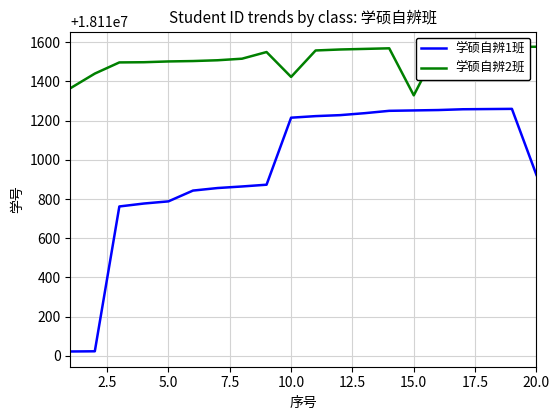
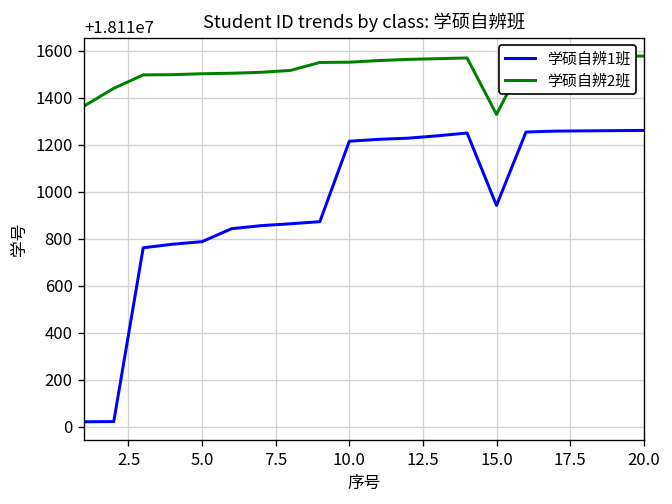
学硕自辨2班, 10.0: 18111420 -> 18111550
学硕自辨1班, 15.0: 18111250 -> 18110940
学硕自辨1班, 20.0: 18110920 -> 18111260
